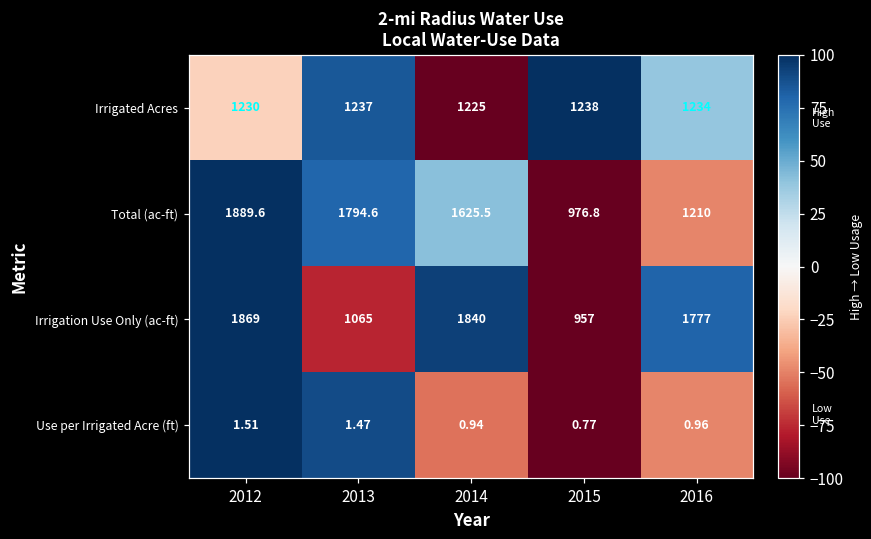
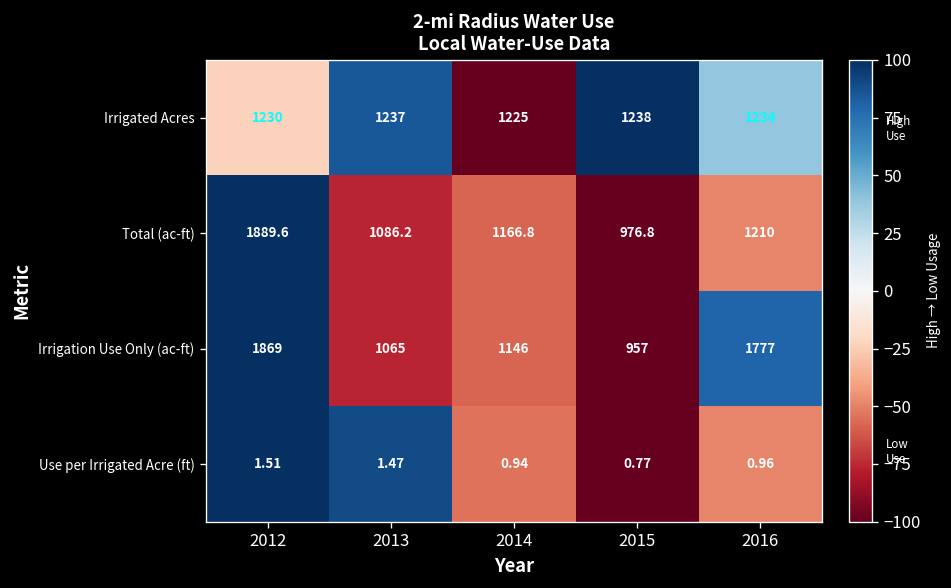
Total (ac-ft), 2013: 1794.6 -> 1086.2
Total (ac-ft), 2014: 1625.5 -> 1166.8
Irrigation Use Only (ac-ft), 2014: 1840 -> 1146
